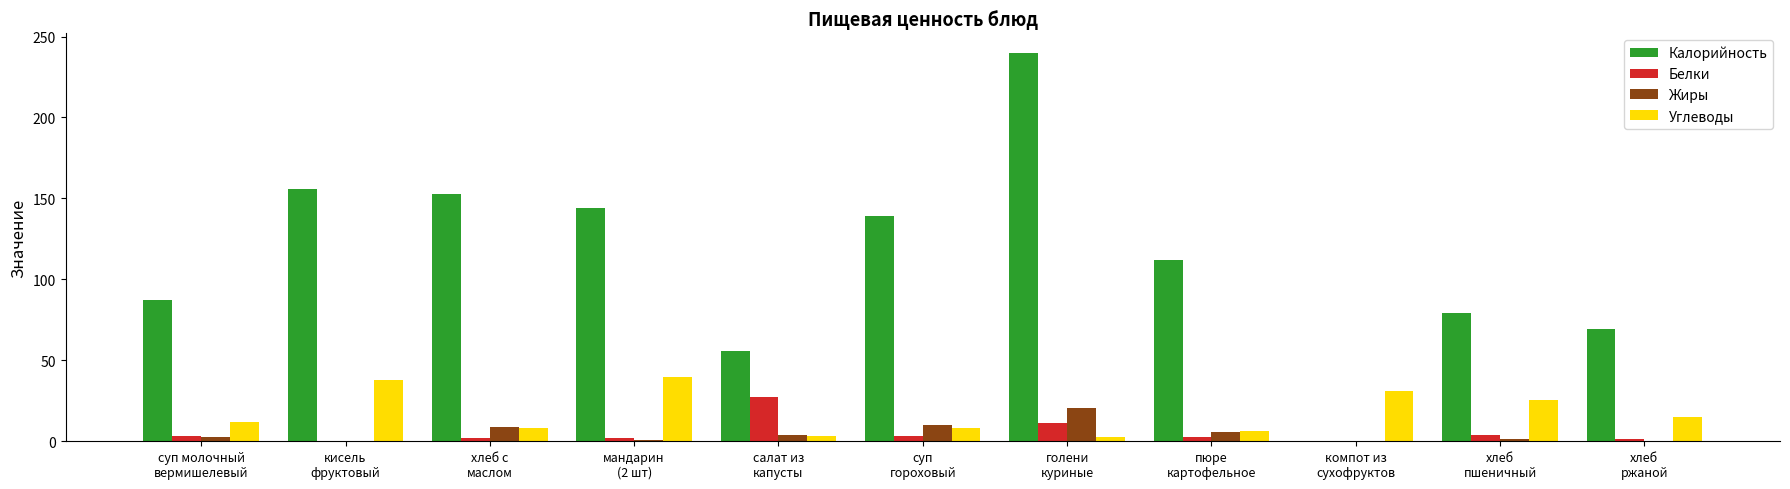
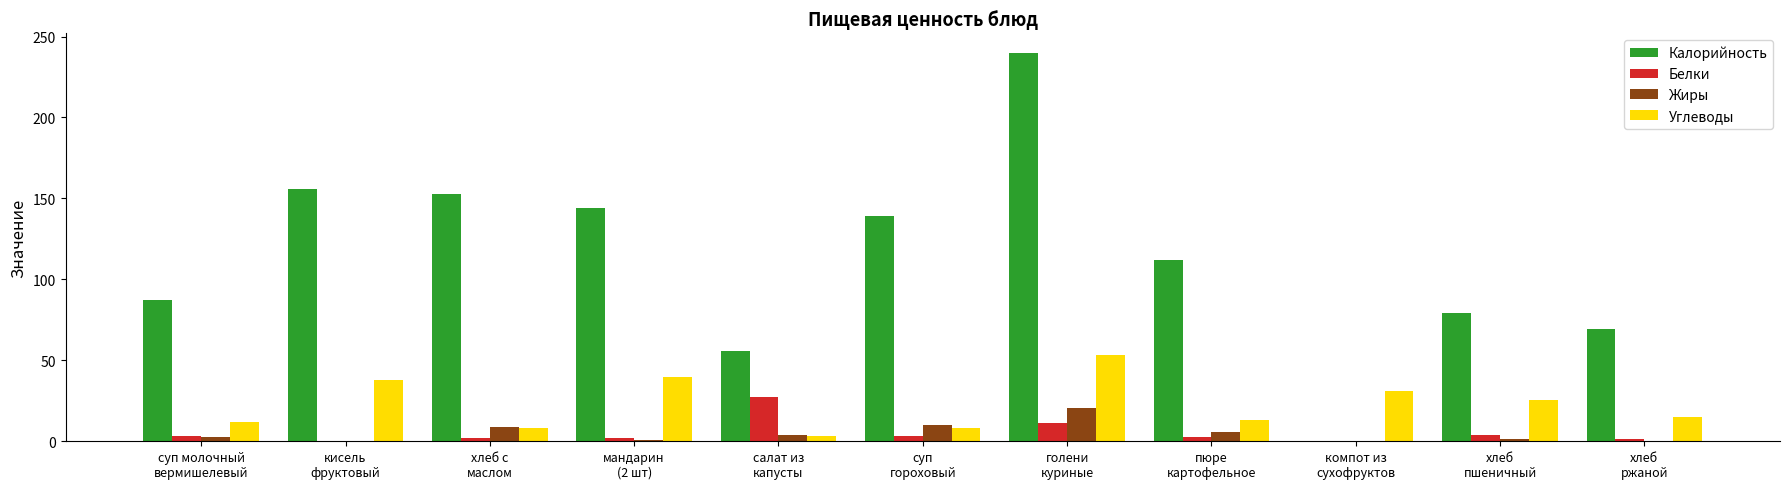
Углеводы, голени куриные: 3 -> 54
Углеводы, пюре картофельное: 7 -> 13
